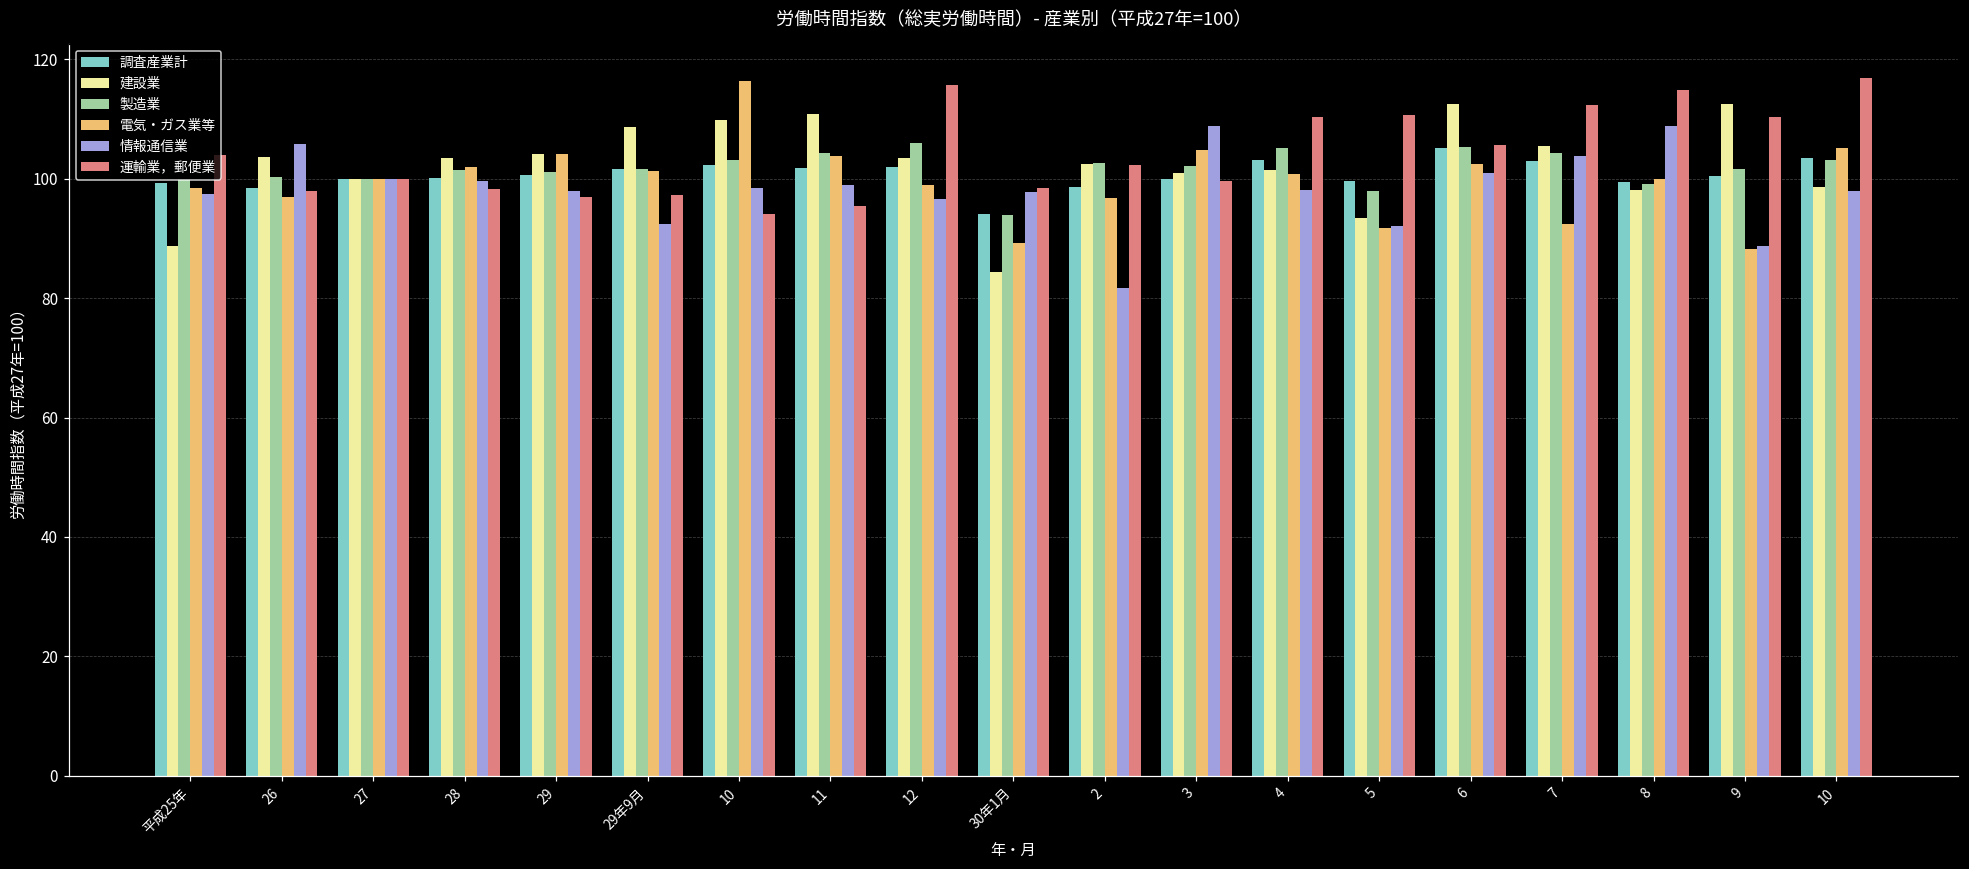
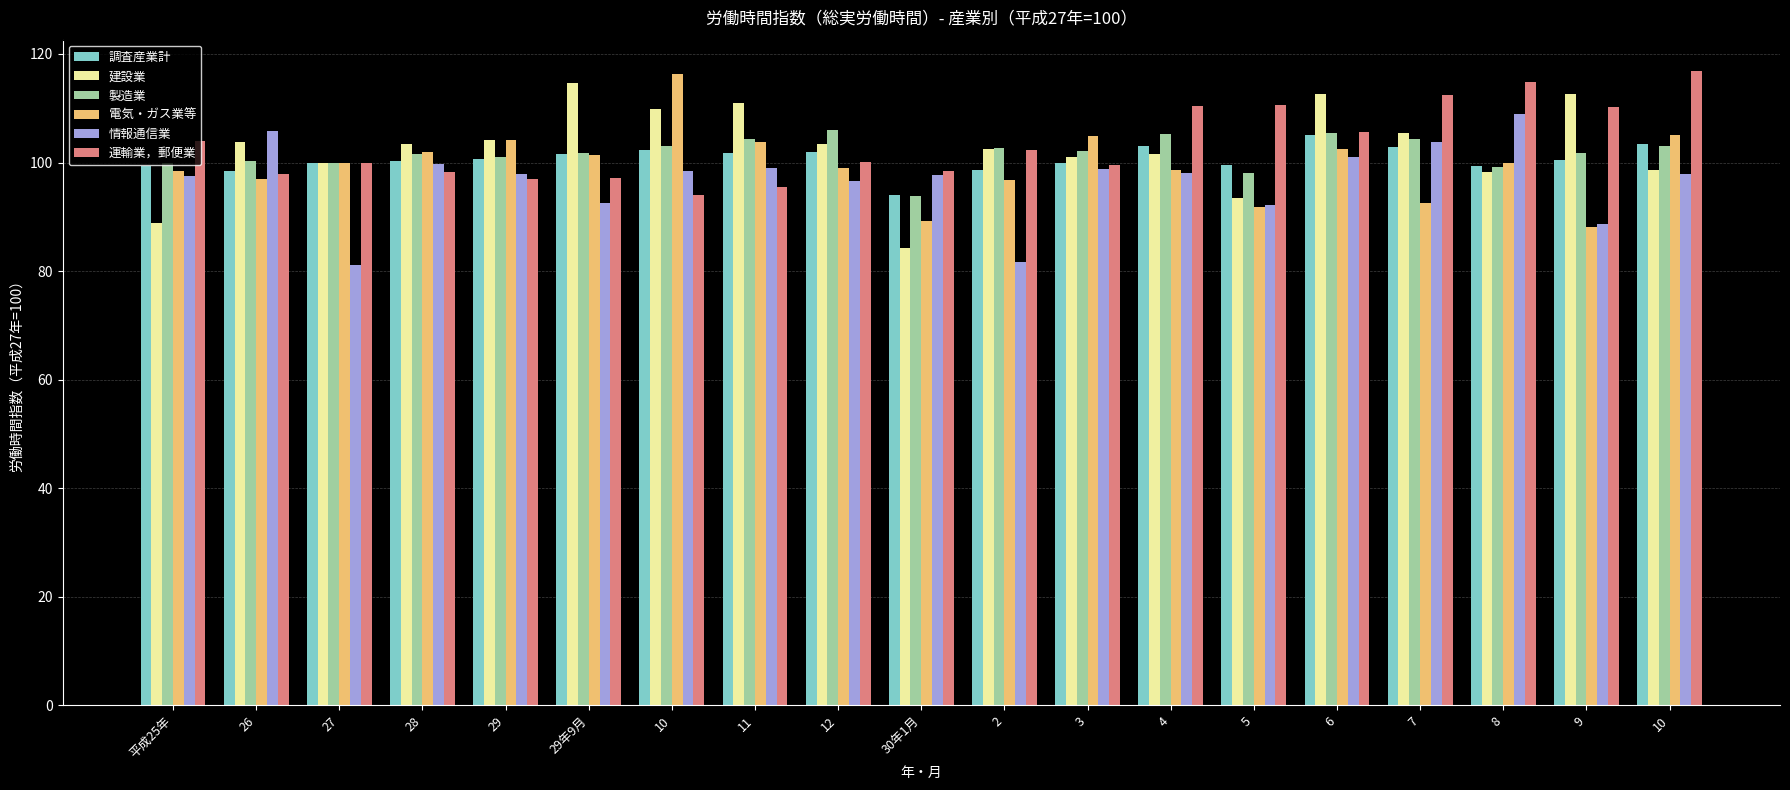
情報通信業, 27: 100 -> 81
建設業, 29年9月: 109 -> 115
運輸業，郵便業, 12: 116 -> 100
情報通信業, 3: 109 -> 99
電気・ガス業等, 4: 101 -> 99
